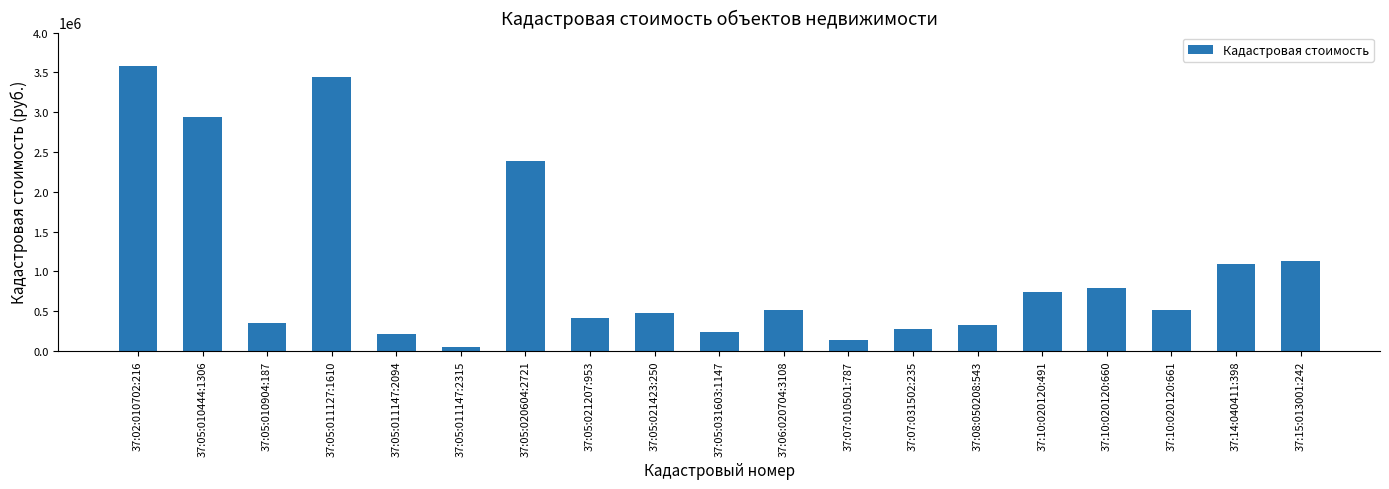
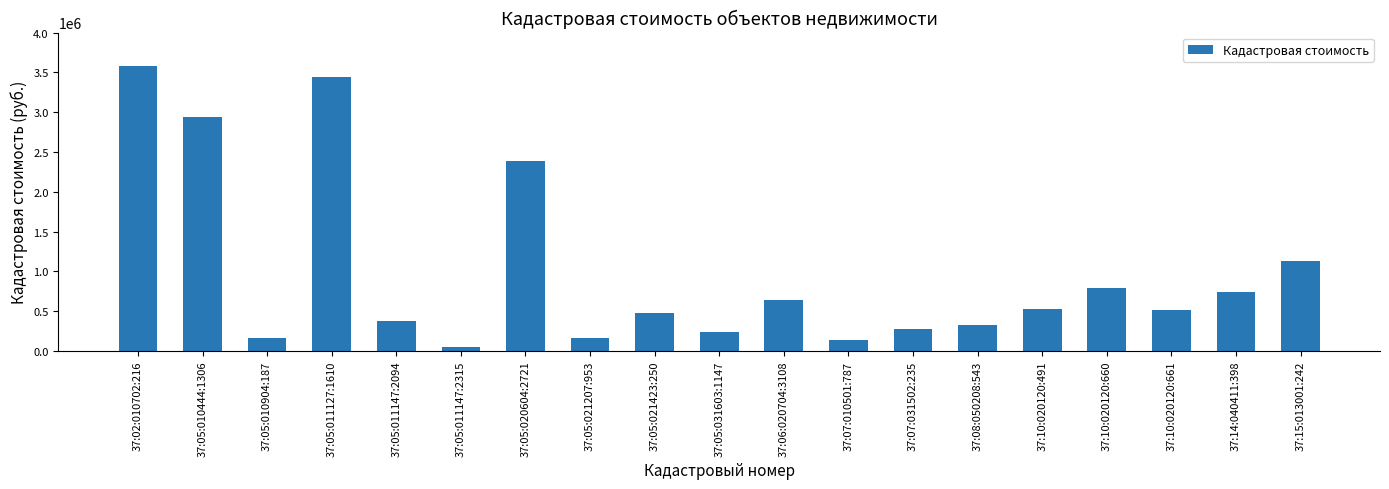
37:05:010904:187: 400000 -> 200000
37:05:011147:2094: 200000 -> 400000
37:05:021207:953: 400000 -> 200000
37:06:020704:3108: 500000 -> 600000
37:10:020120:491: 700000 -> 500000
37:14:040411:398: 1100000 -> 700000
